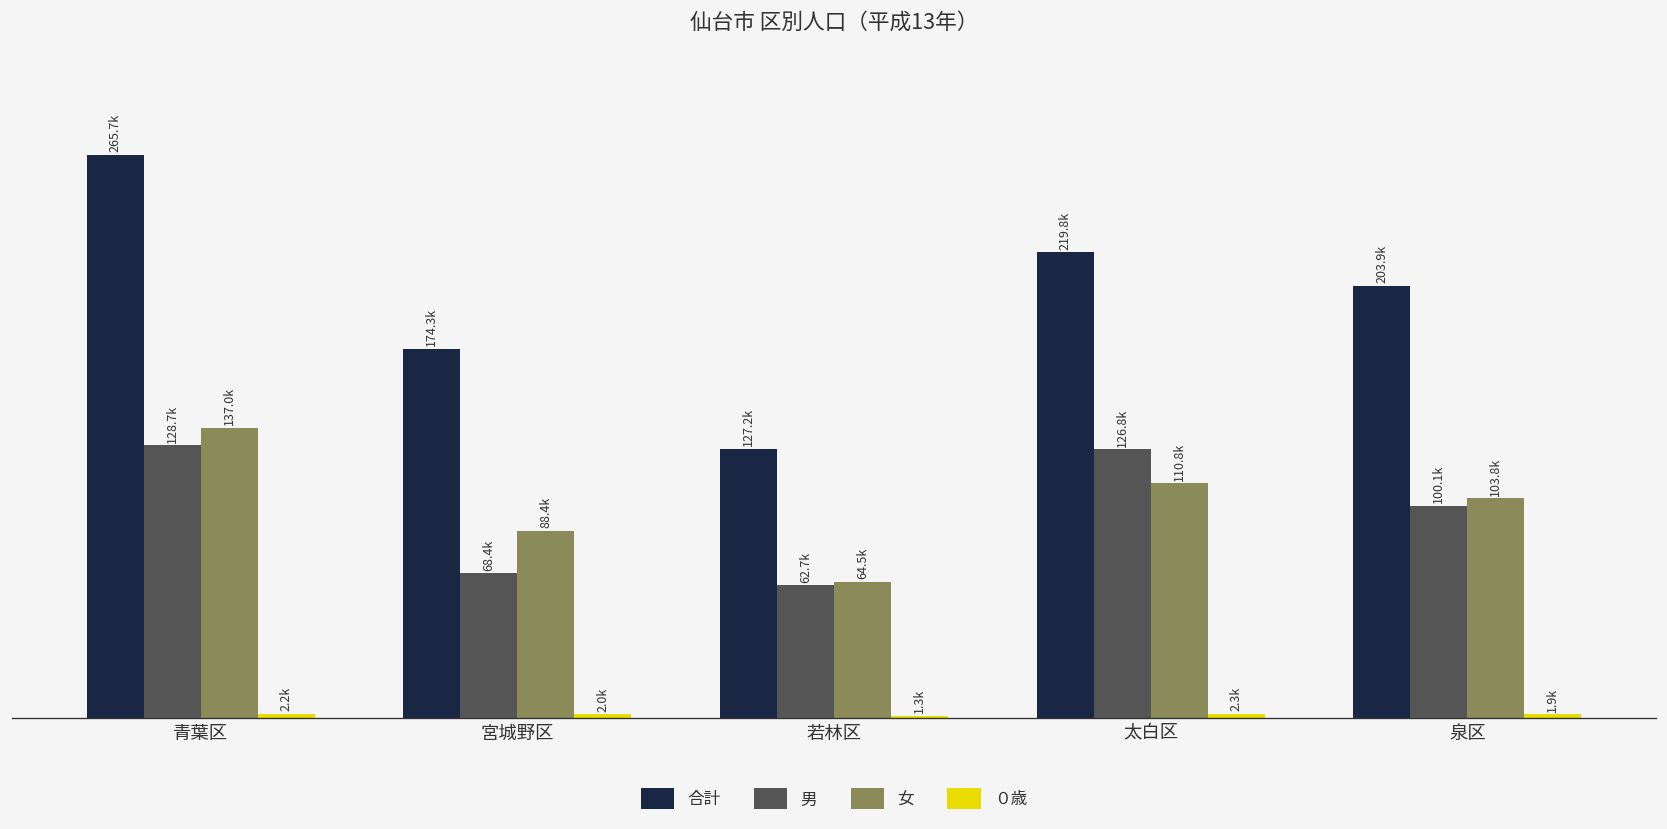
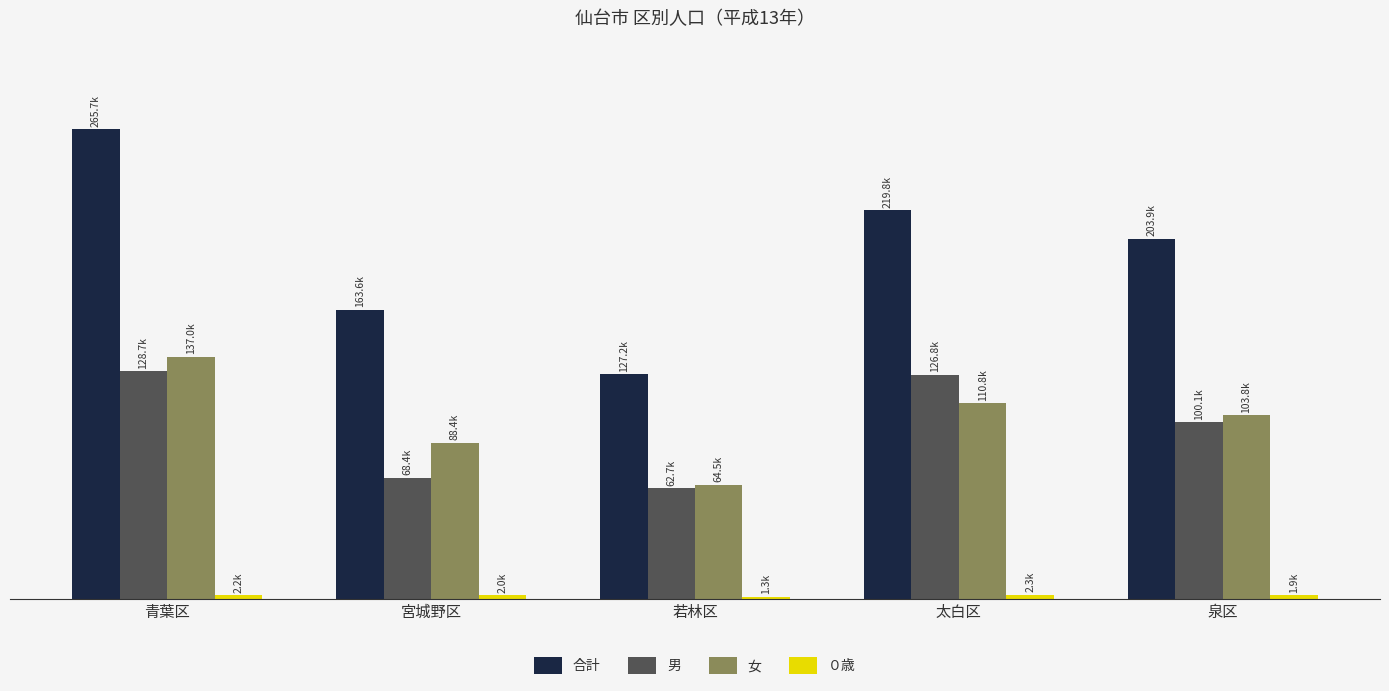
合計, 宮城野区: 174.3k -> 163.6k
